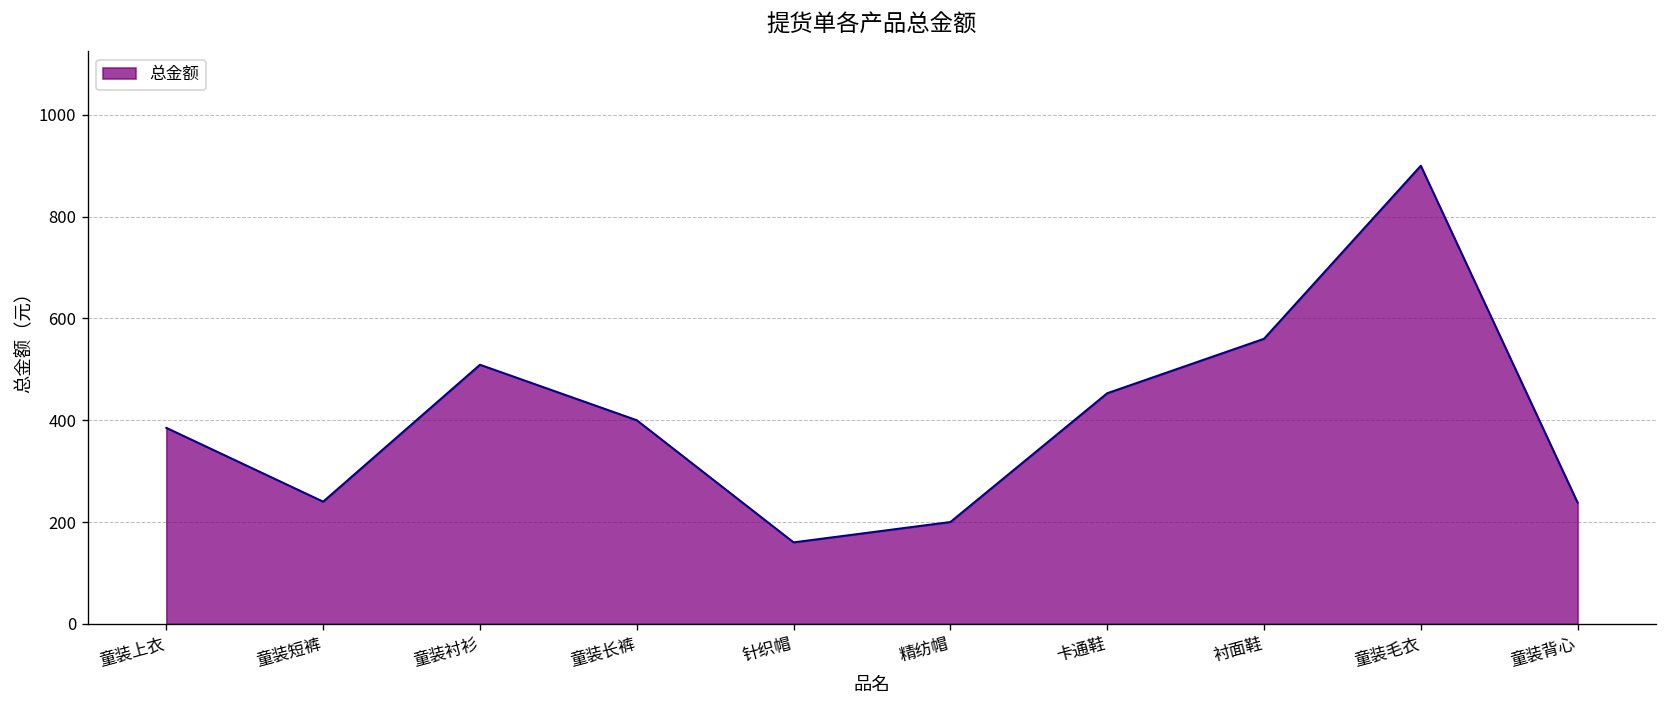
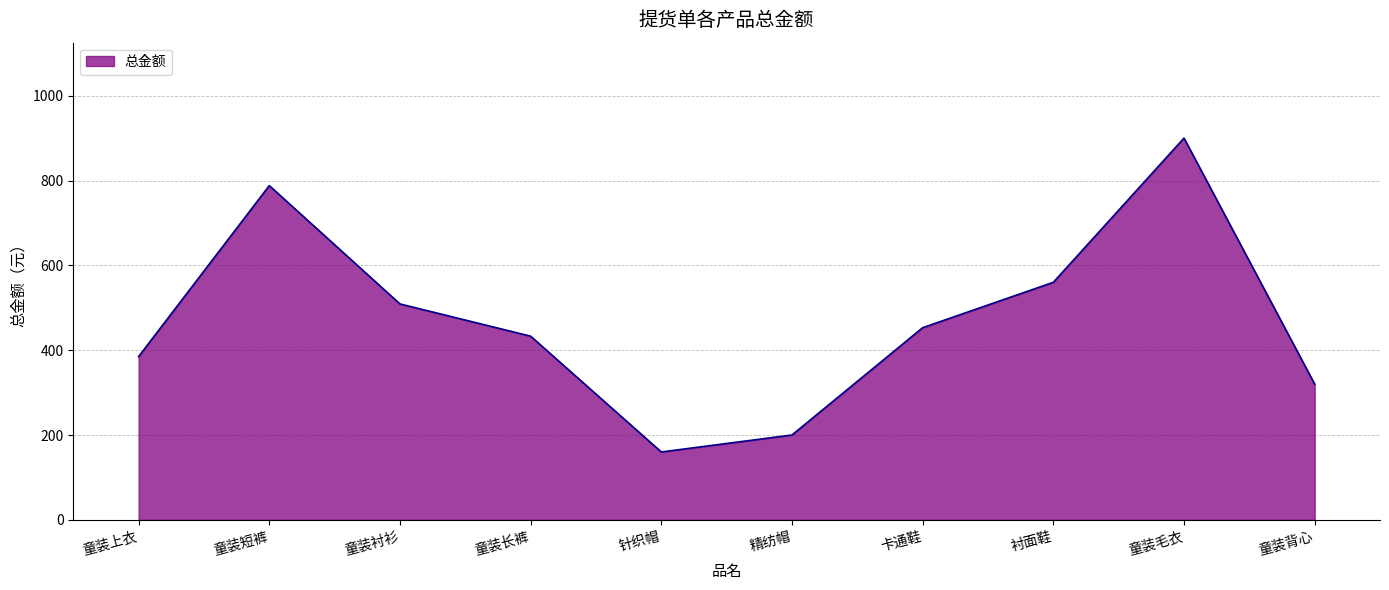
童装短裤: 240 -> 790
童装长裤: 400 -> 430
童装背心: 240 -> 320
